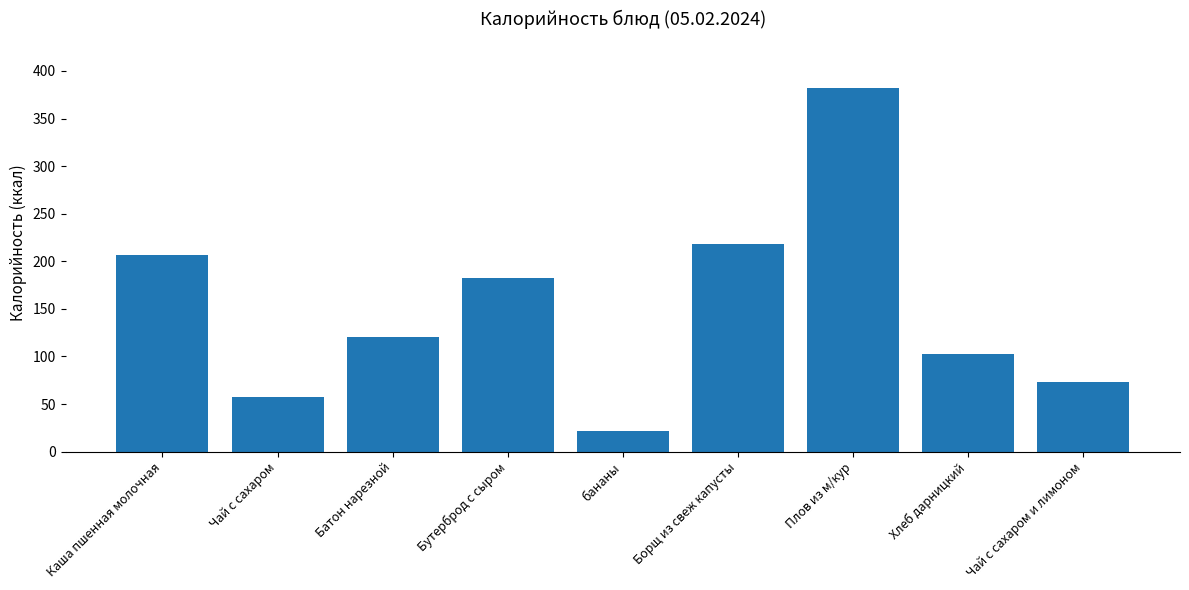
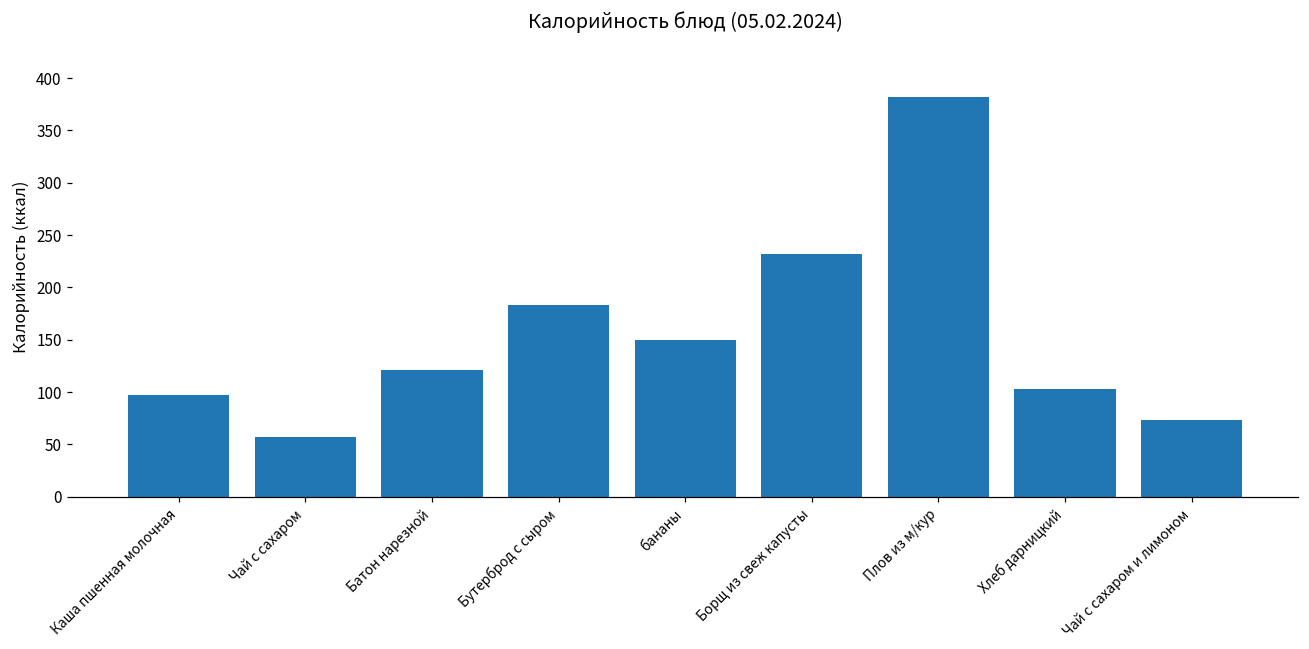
Каша пшенная молочная: 210 -> 100
бананы: 20 -> 150
Борщ из свеж капусты: 220 -> 230
